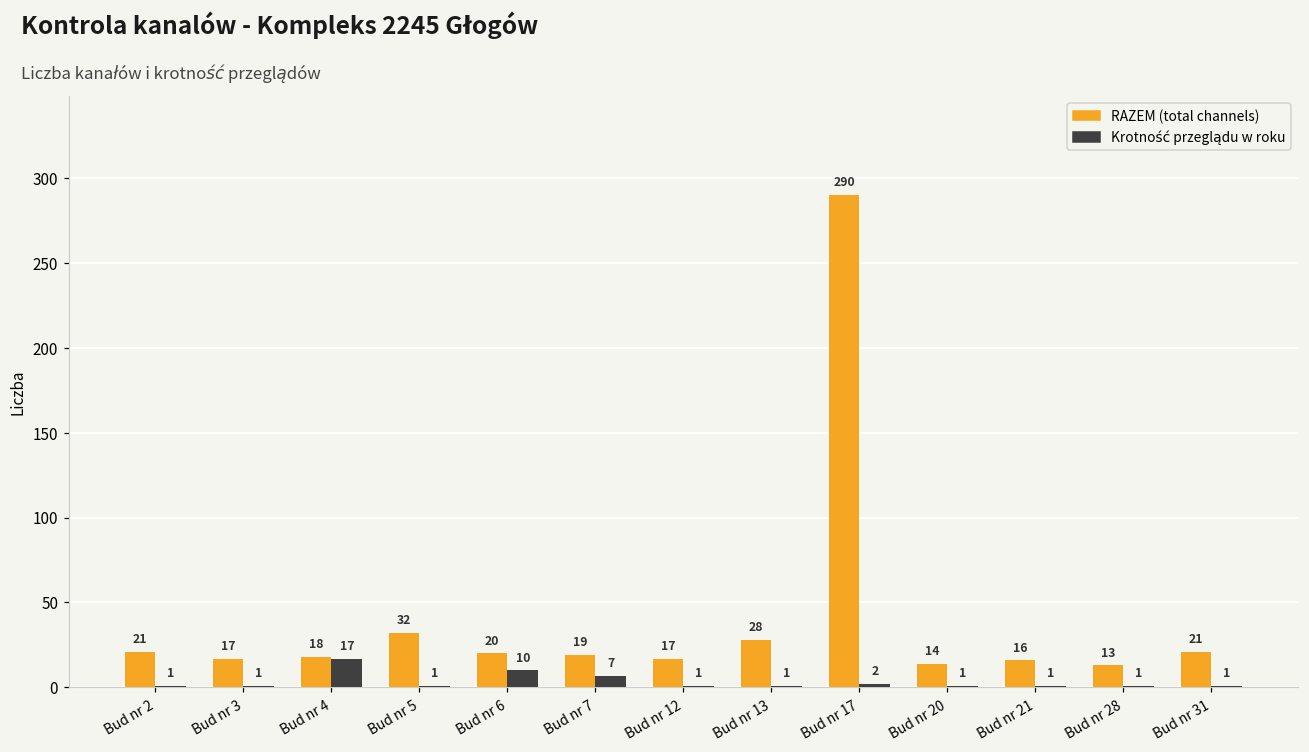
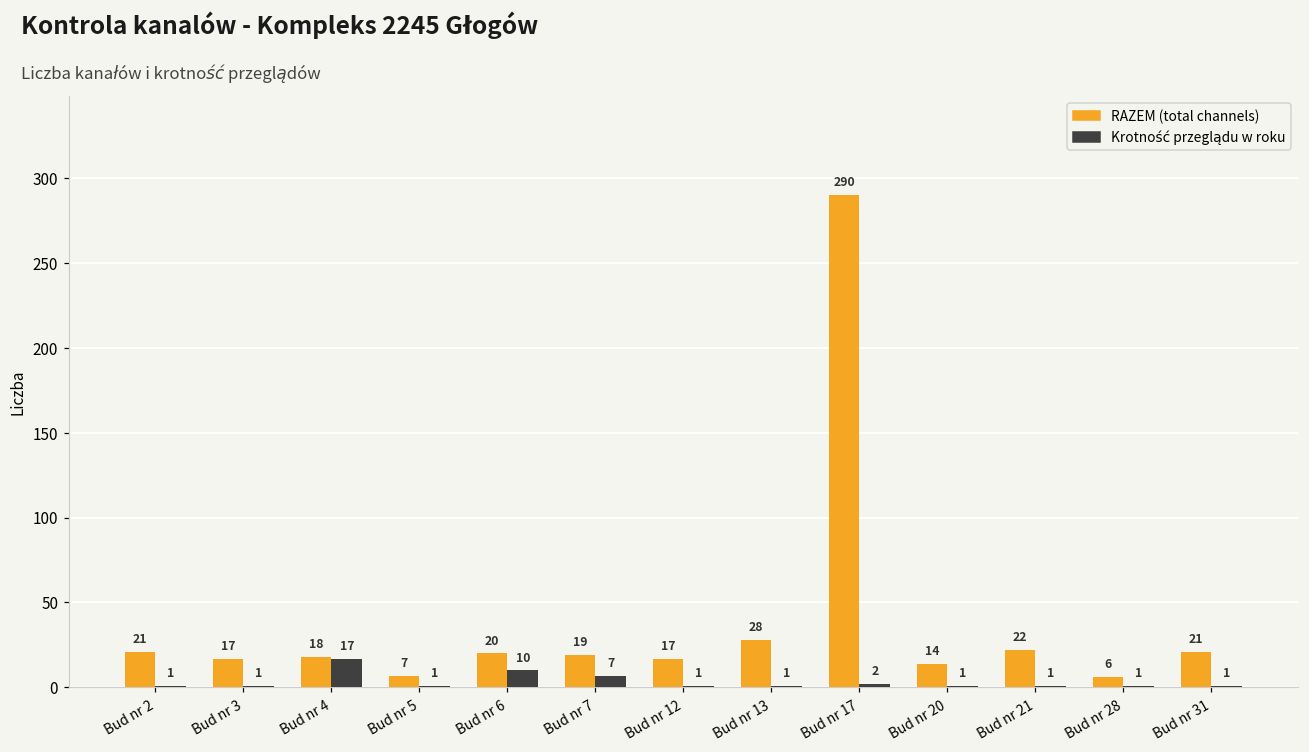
RAZEM (total channels), Bud nr 5: 32 -> 7
RAZEM (total channels), Bud nr 21: 16 -> 22
RAZEM (total channels), Bud nr 28: 13 -> 6
